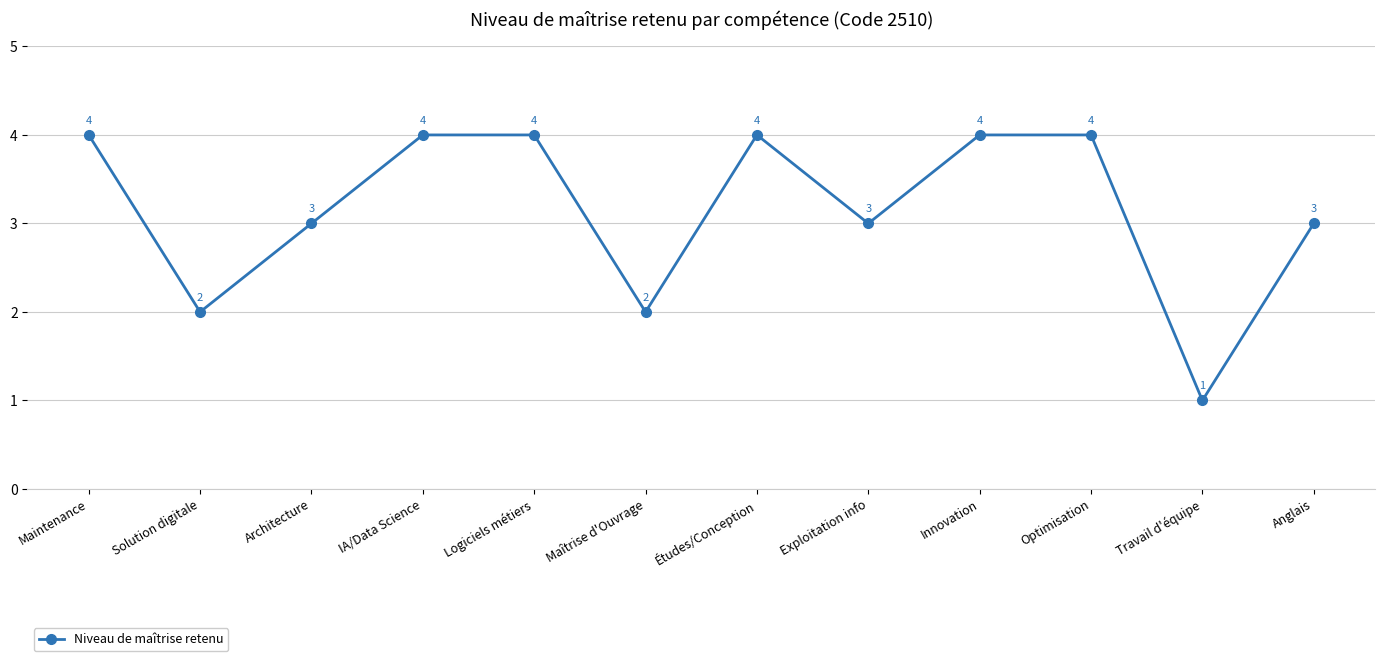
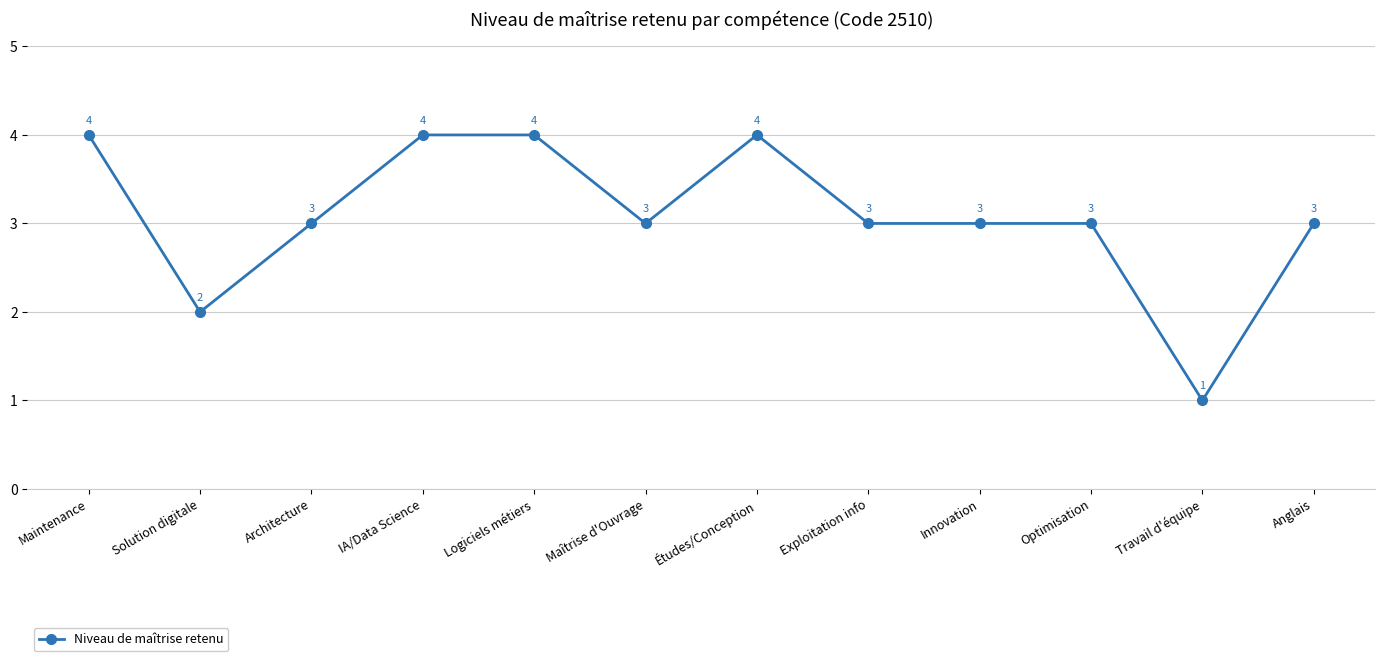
Maîtrise d'Ouvrage: 2 -> 3
Innovation: 4 -> 3
Optimisation: 4 -> 3
